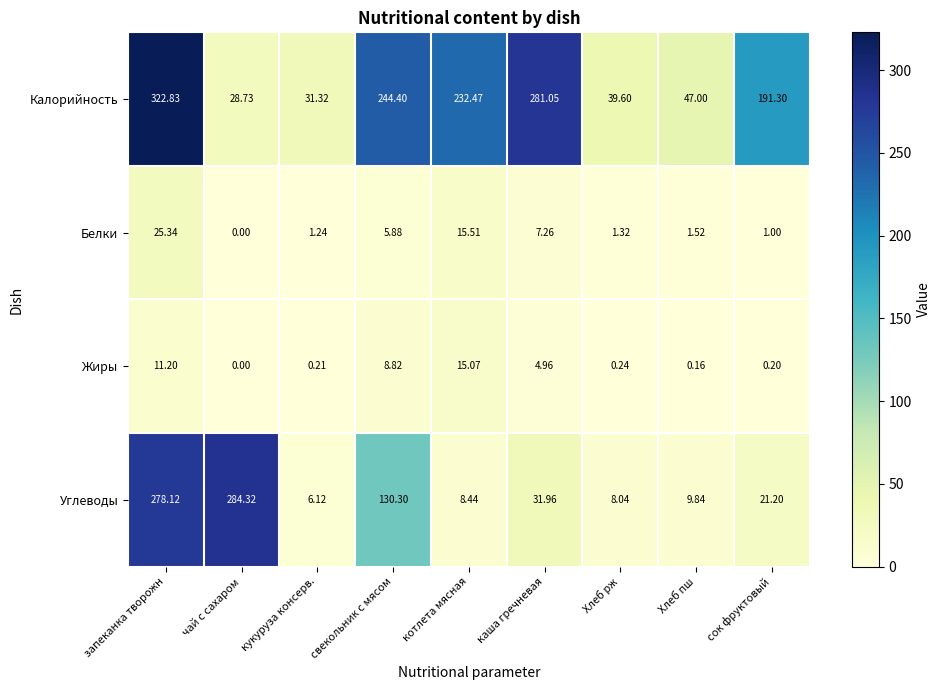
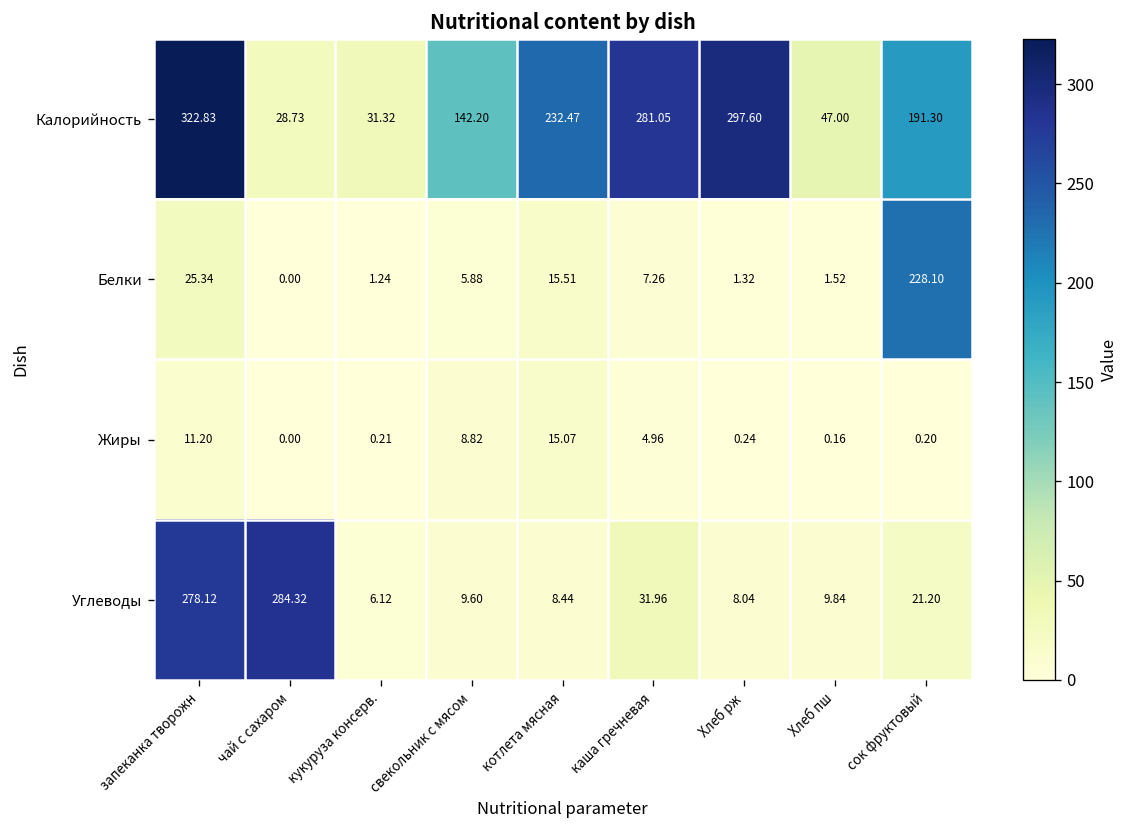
Калорийность, свекольник с мясом: 244.40 -> 142.20
Калорийность, Хлеб рж: 39.60 -> 297.60
Белки, сок фруктовый: 1.00 -> 228.10
Углеводы, свекольник с мясом: 130.30 -> 9.60
